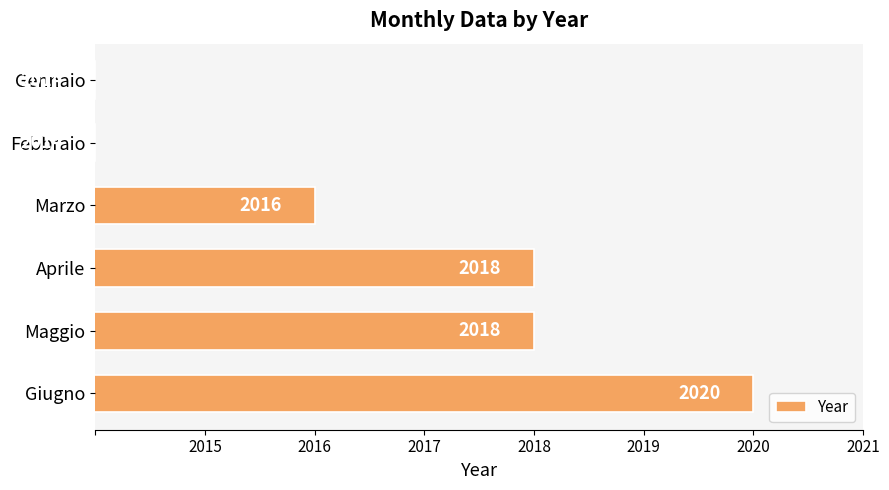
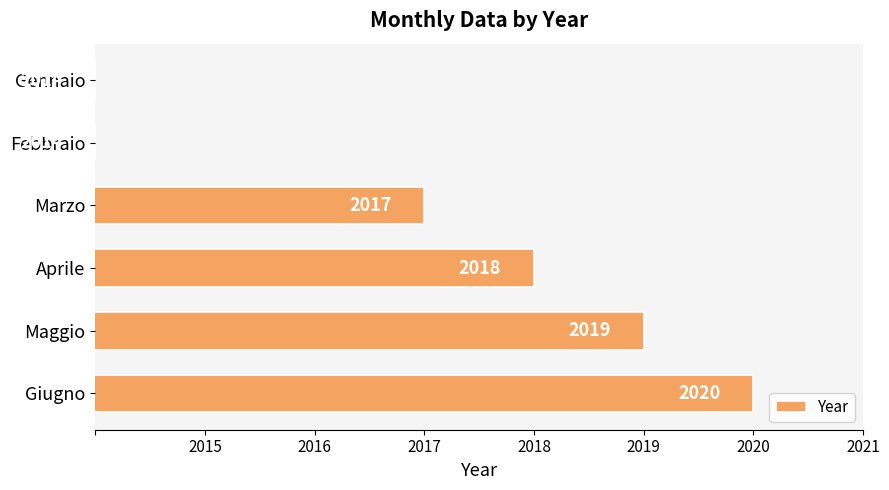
Marzo: 2016 -> 2017
Maggio: 2018 -> 2019
